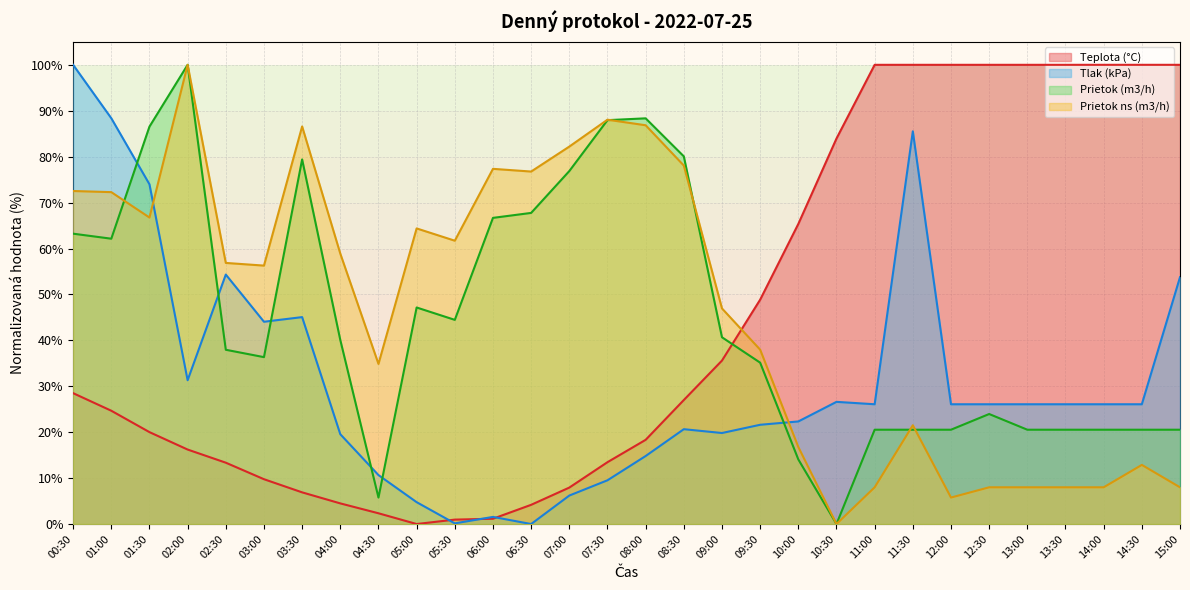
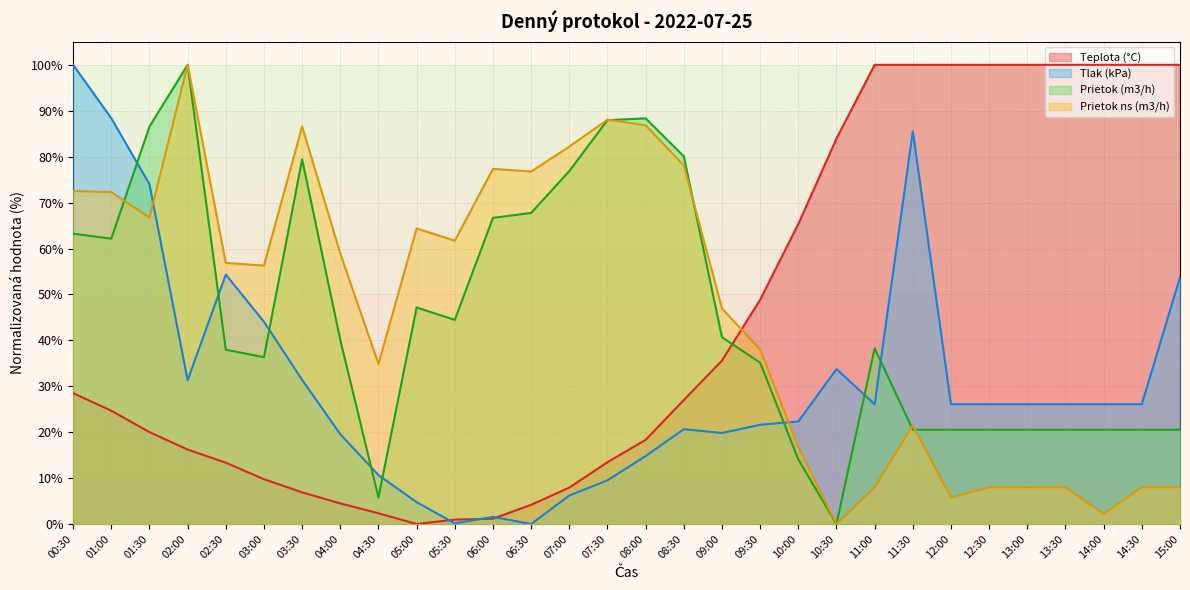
Tlak (kPa), 03:30: 45% -> 31%
Tlak (kPa), 10:30: 27% -> 34%
Prietok (m3/h), 11:00: 21% -> 38%
Prietok (m3/h), 12:30: 24% -> 21%
Prietok ns (m3/h), 14:00: 8% -> 2%
Prietok ns (m3/h), 14:30: 13% -> 8%
